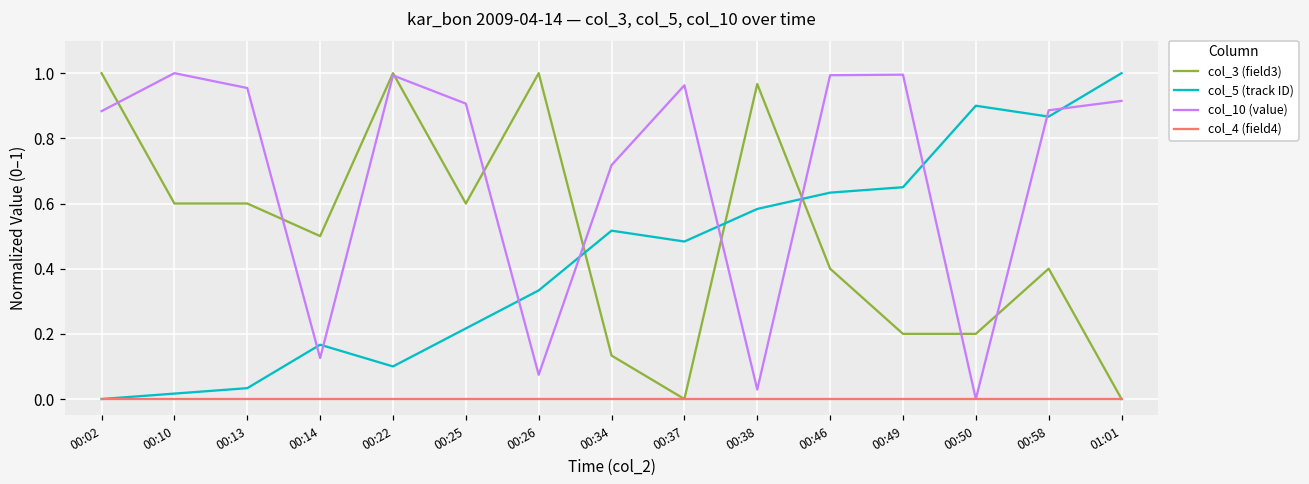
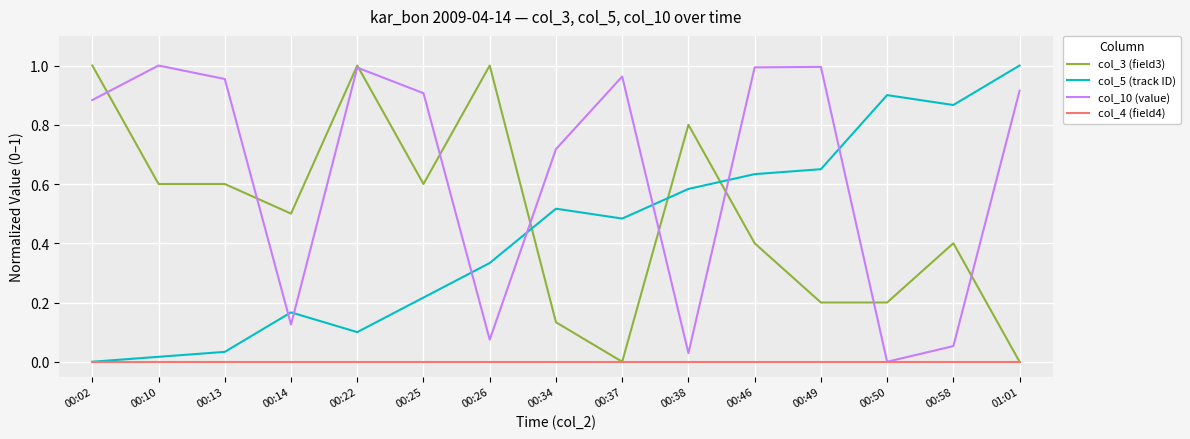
col_3 (field3), 00:38: 0.97 -> 0.80
col_10 (value), 00:58: 0.89 -> 0.05
